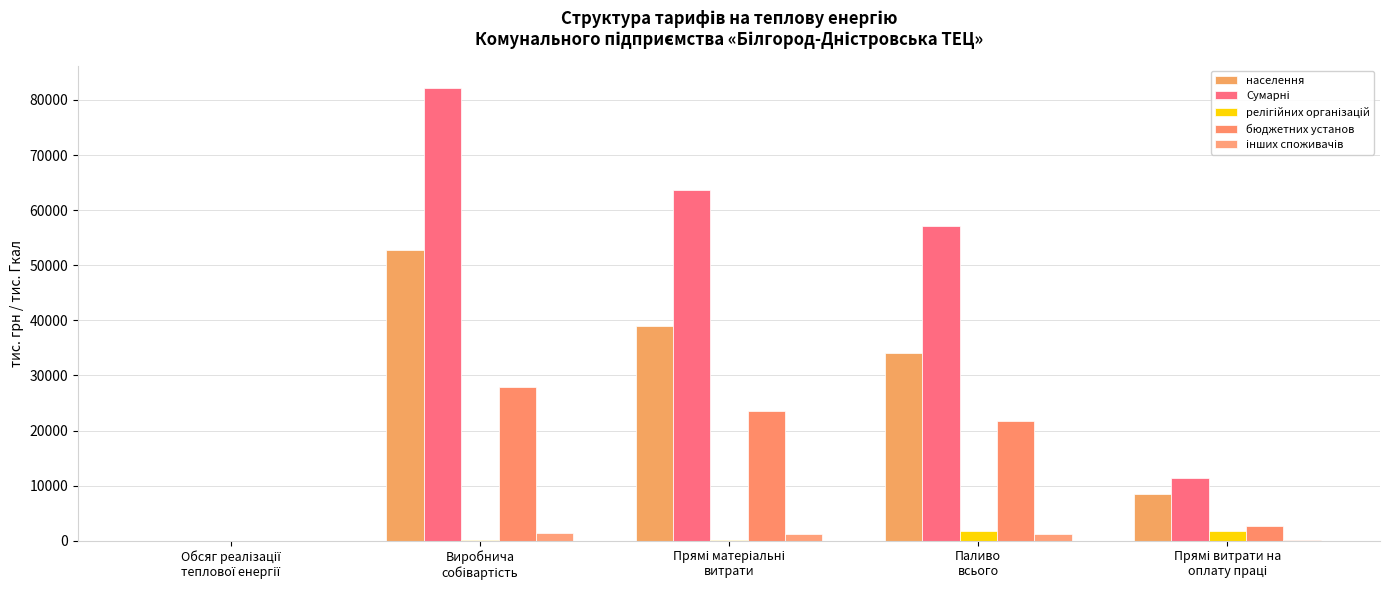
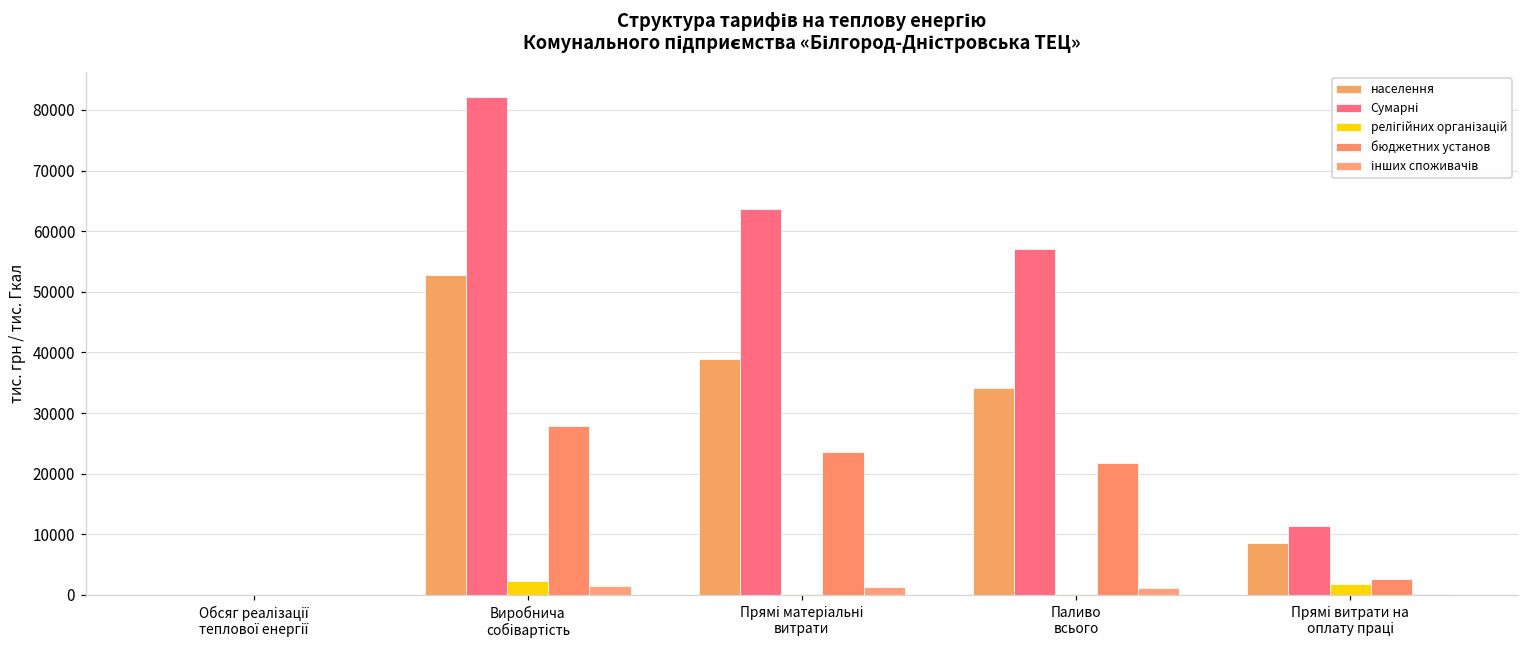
релігійних організацій, Виробнича собівартість: 0 -> 2000
релігійних організацій, Паливо всього: 2000 -> 0
